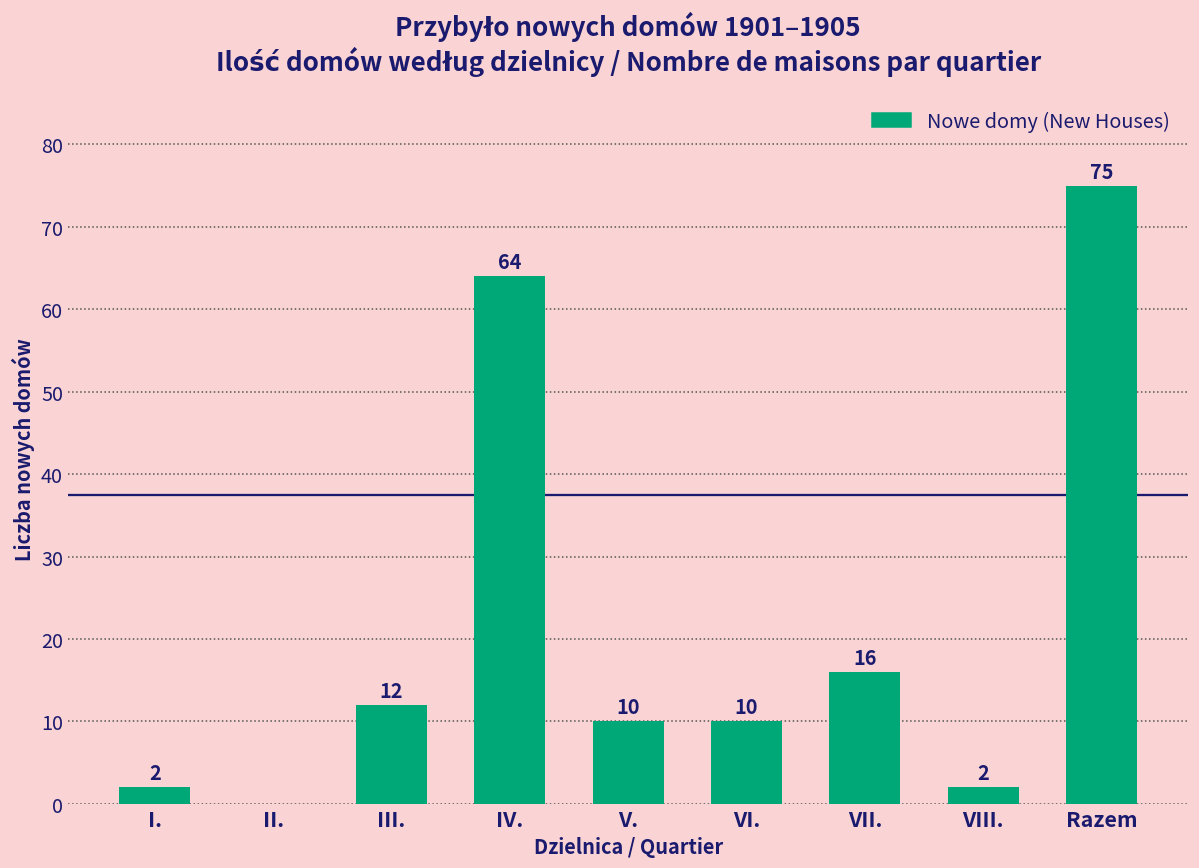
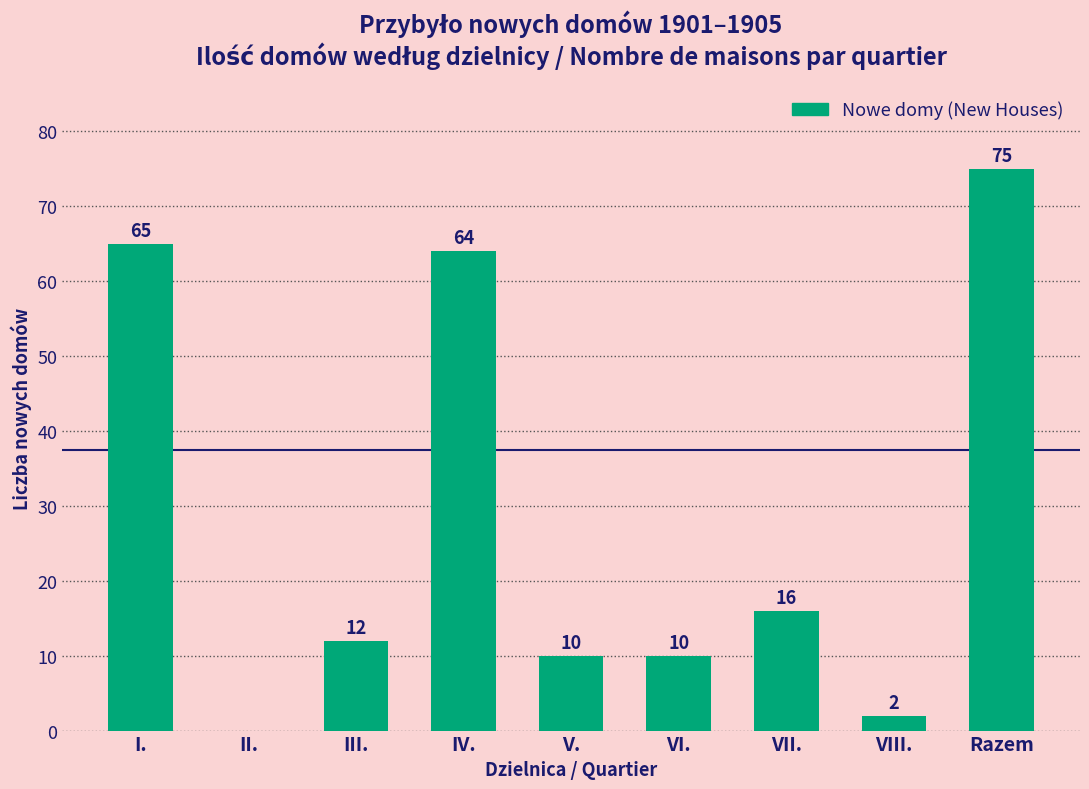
I.: 2 -> 65
